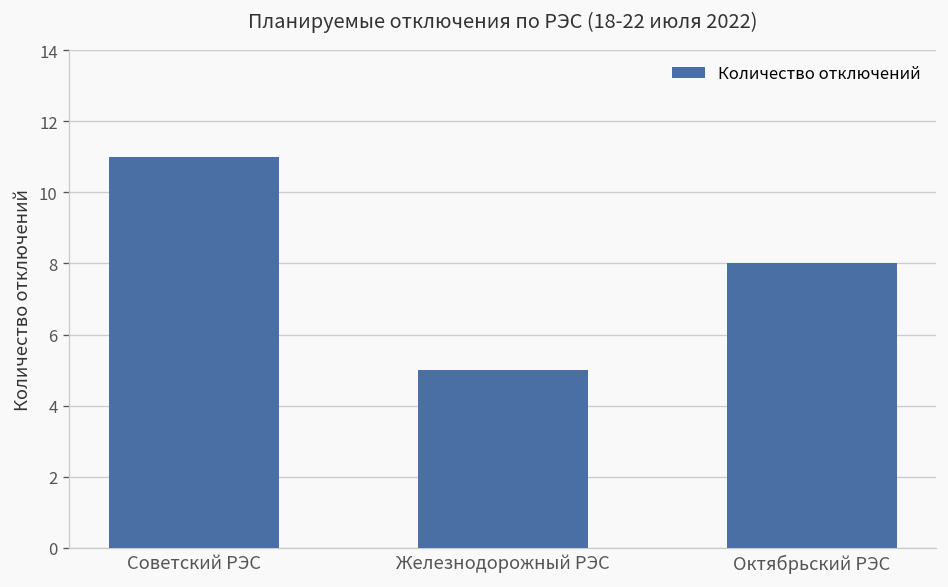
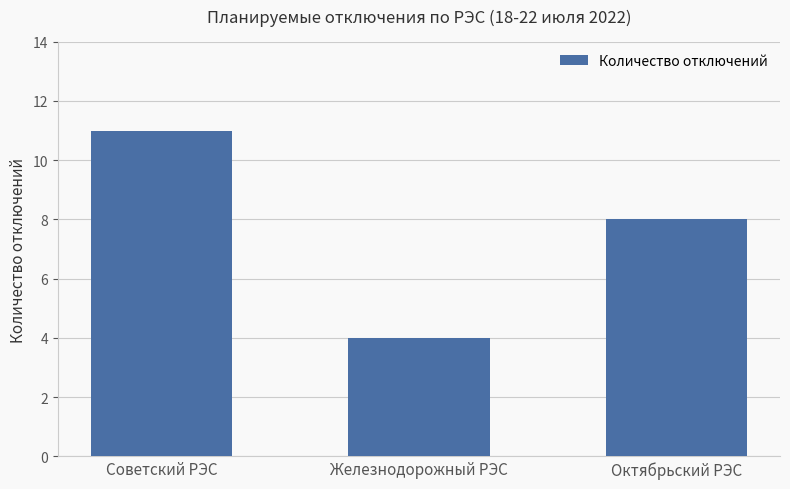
Железнодорожный РЭС: 5 -> 4
